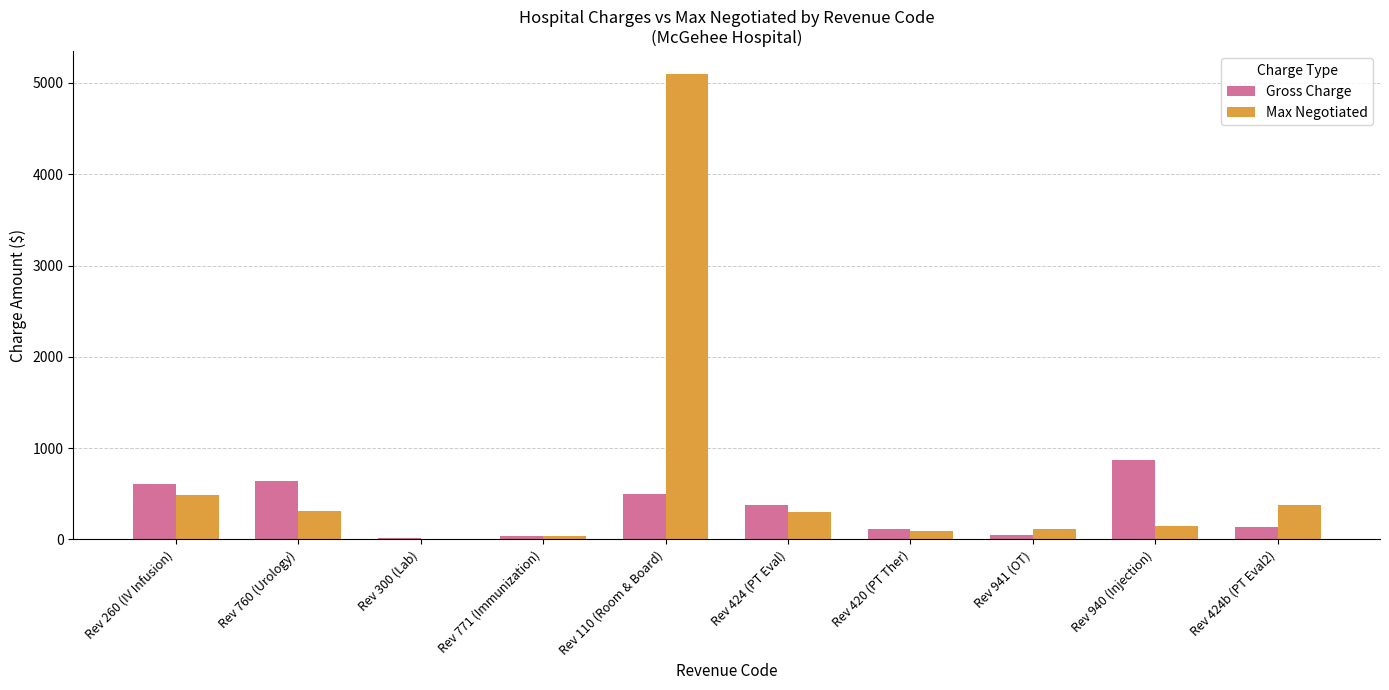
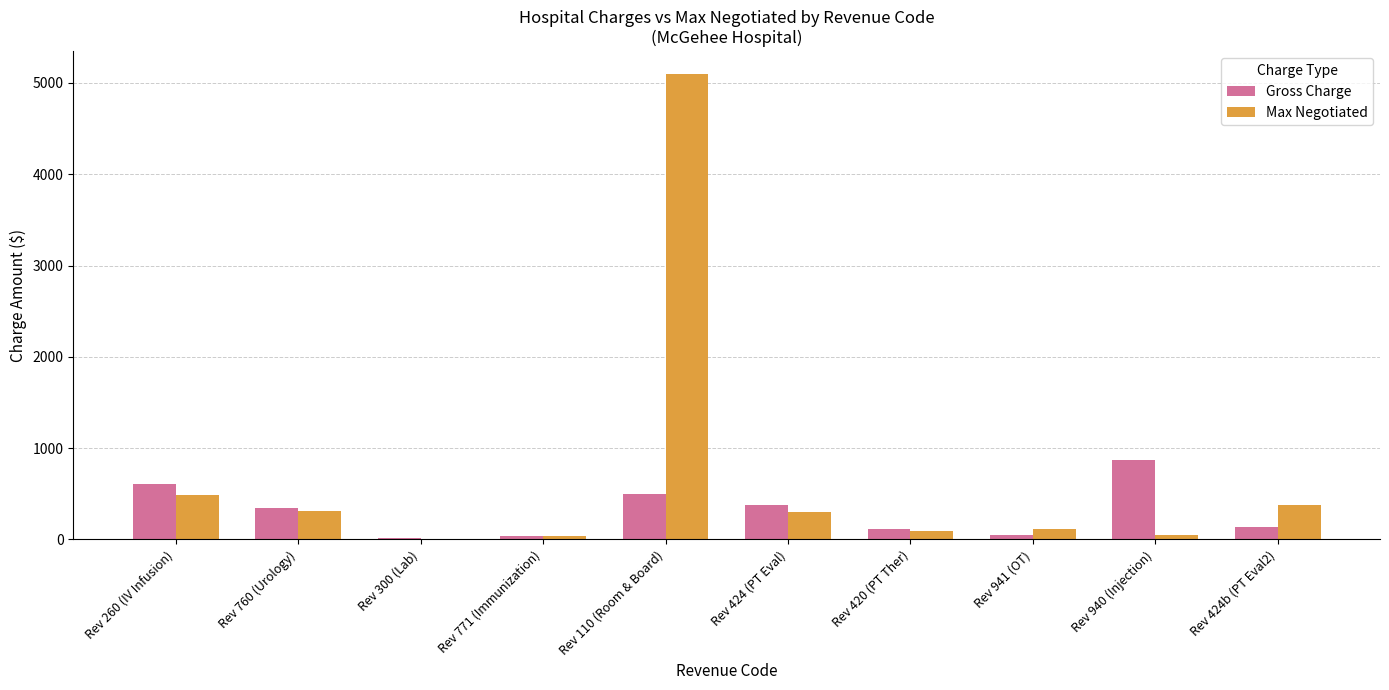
Gross Charge, Rev 760 (Urology): 600 -> 300
Max Negotiated, Rev 940 (Injection): 100 -> 0
